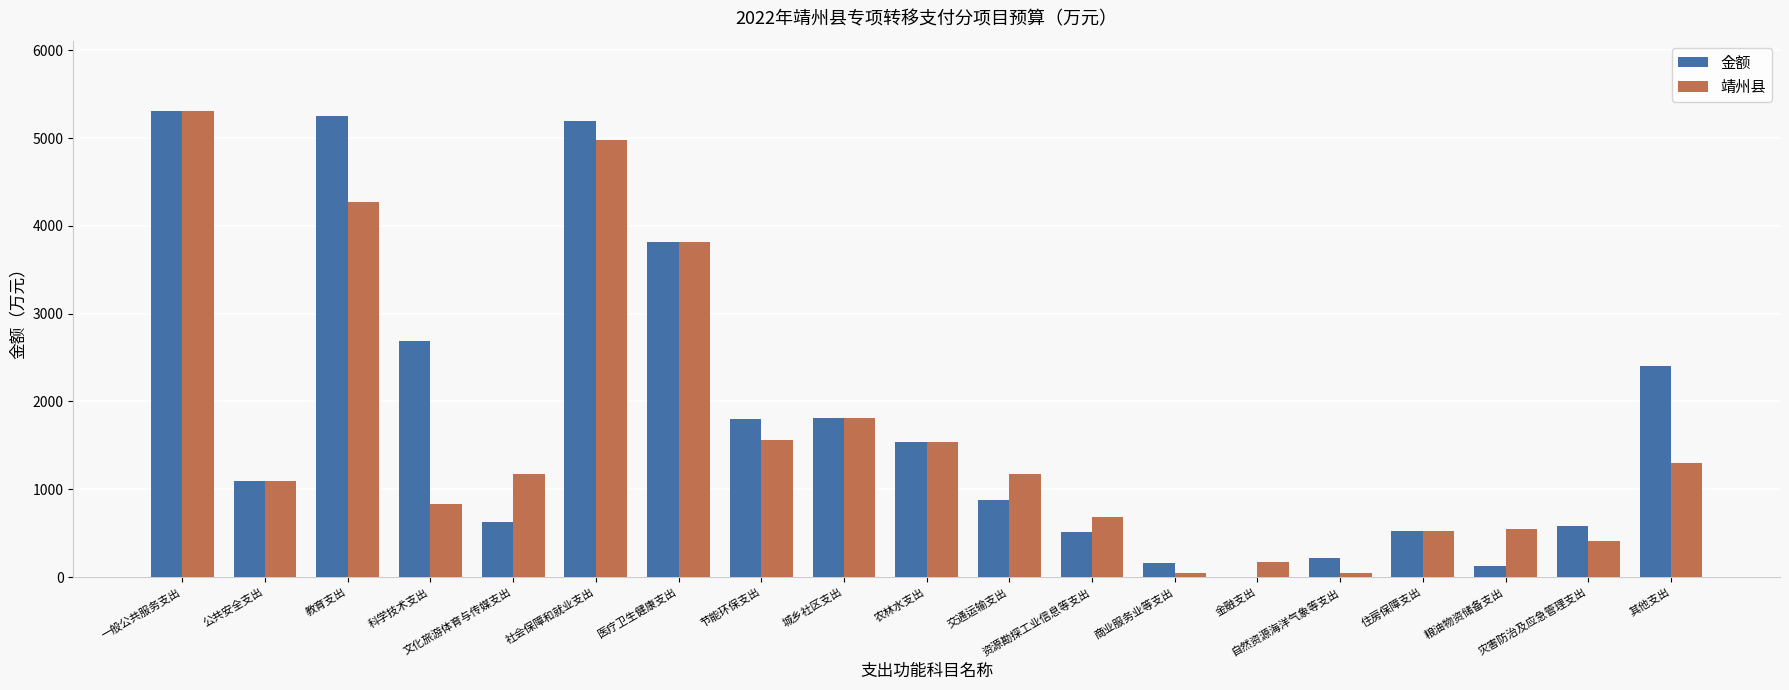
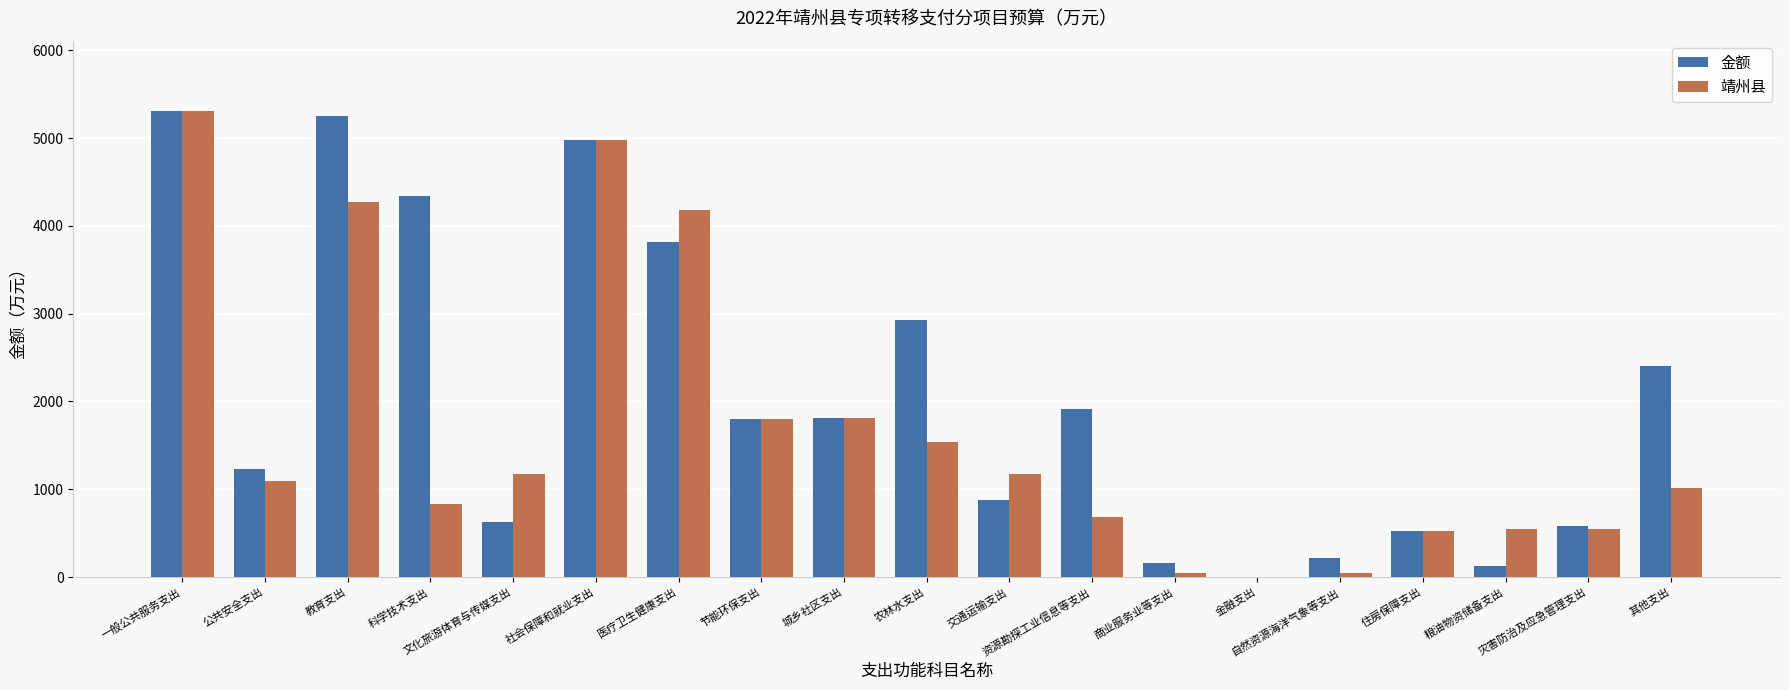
金额, 公共安全支出: 1100 -> 1200
金额, 科学技术支出: 2700 -> 4300
金额, 社会保障和就业支出: 5200 -> 5000
靖州县, 医疗卫生健康支出: 3800 -> 4200
靖州县, 节能环保支出: 1600 -> 1800
金额, 农林水支出: 1500 -> 2900
金额, 资源勘探工业信息等支出: 500 -> 1900
靖州县, 金融支出: 200 -> 0
靖州县, 灾害防治及应急管理支出: 400 -> 500
靖州县, 其他支出: 1300 -> 1000
